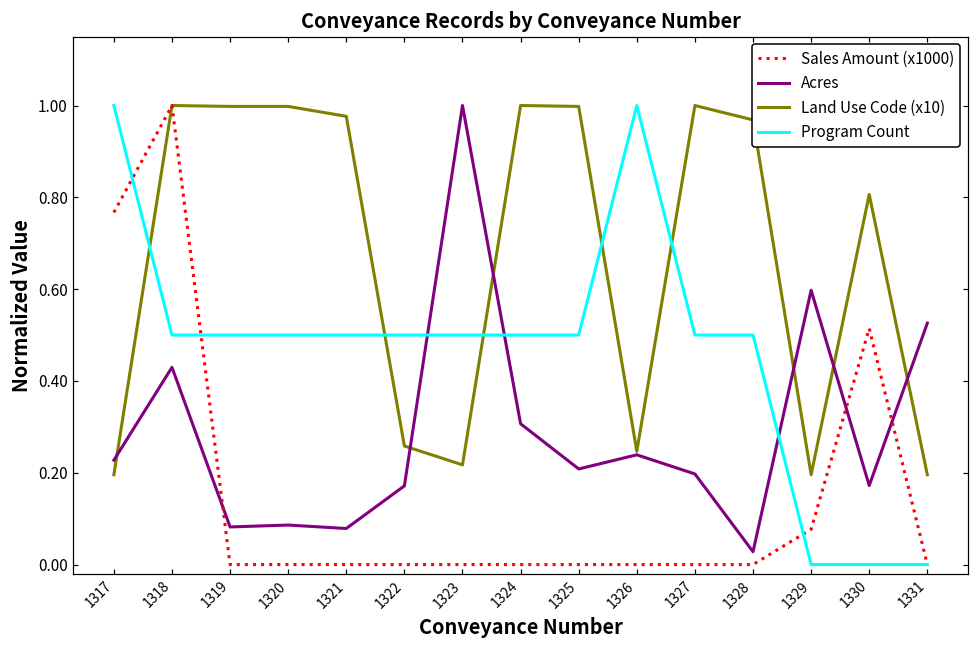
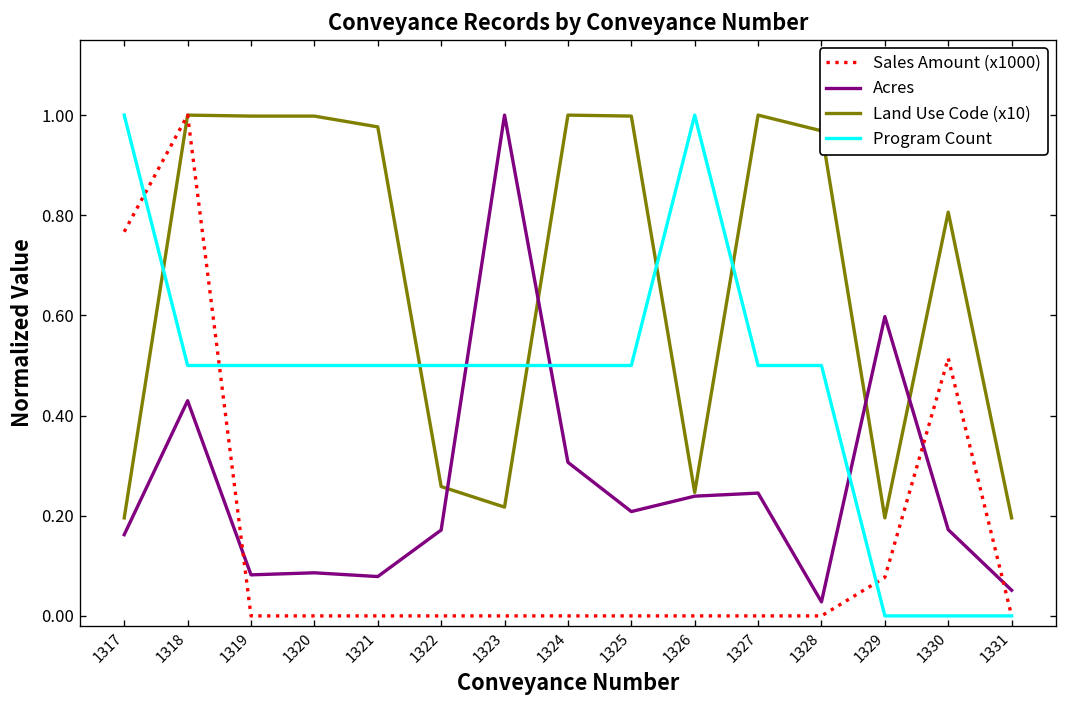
Acres, 1317: 0.23 -> 0.16
Acres, 1327: 0.20 -> 0.25
Acres, 1331: 0.53 -> 0.05
